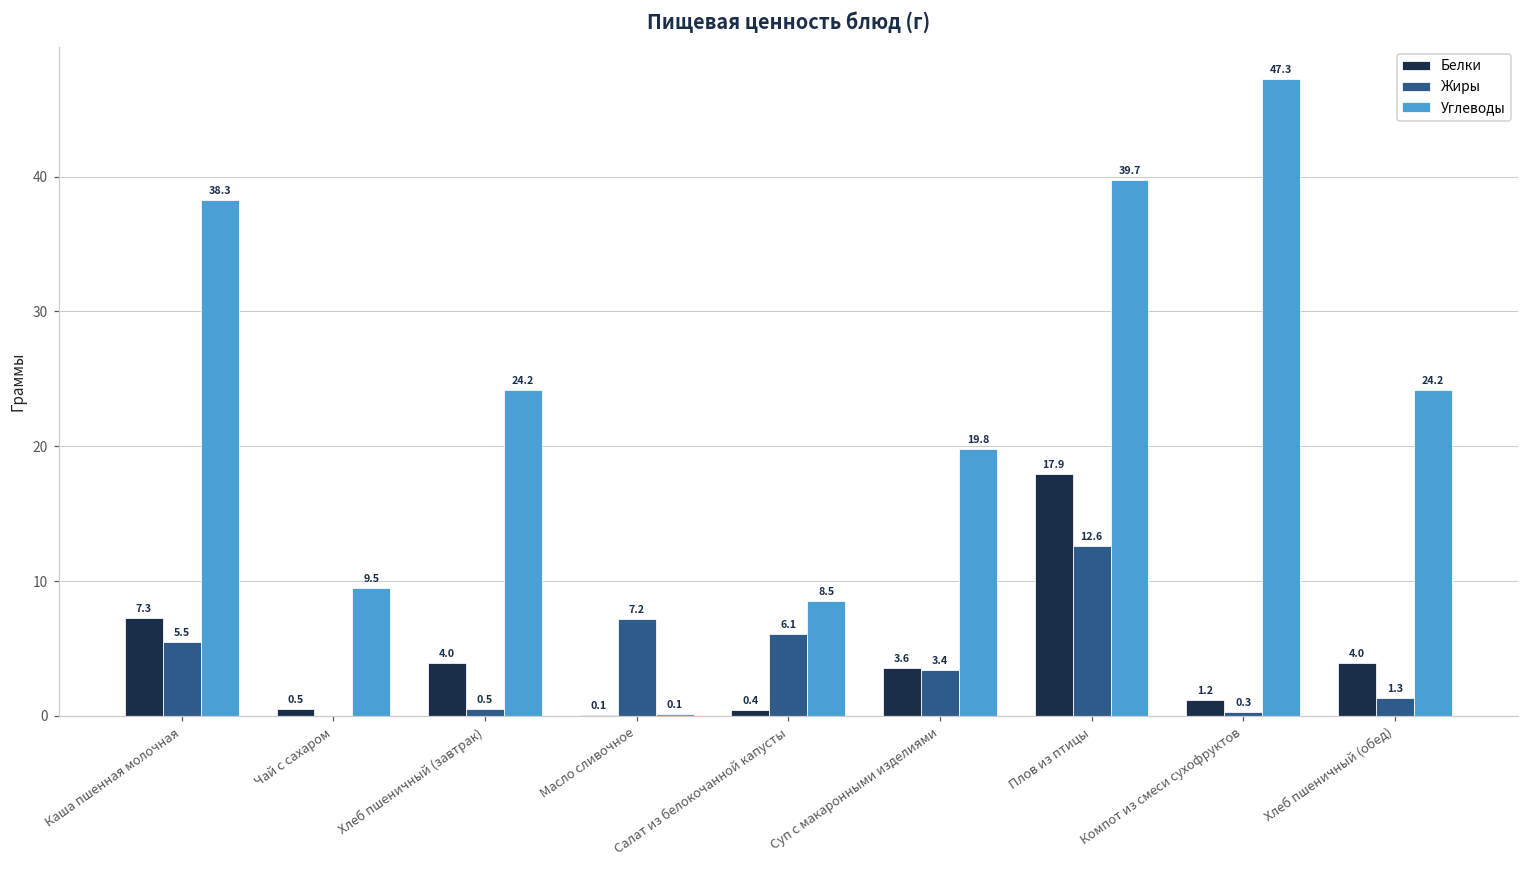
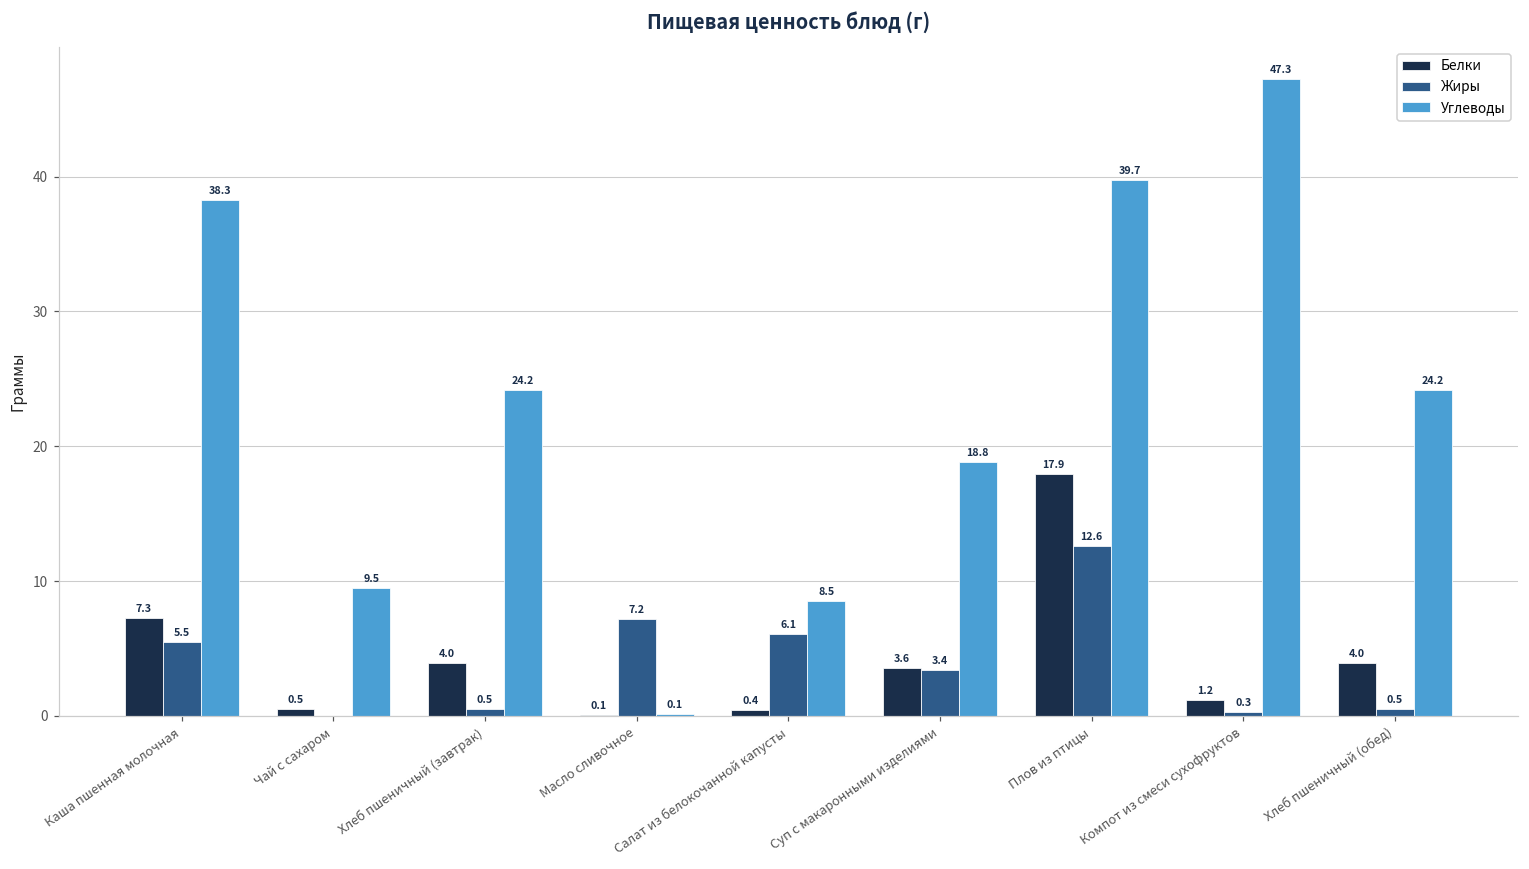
Углеводы, Суп с макаронными изделиями: 19.8 -> 18.8
Жиры, Хлеб пшеничный (обед): 1.3 -> 0.5
